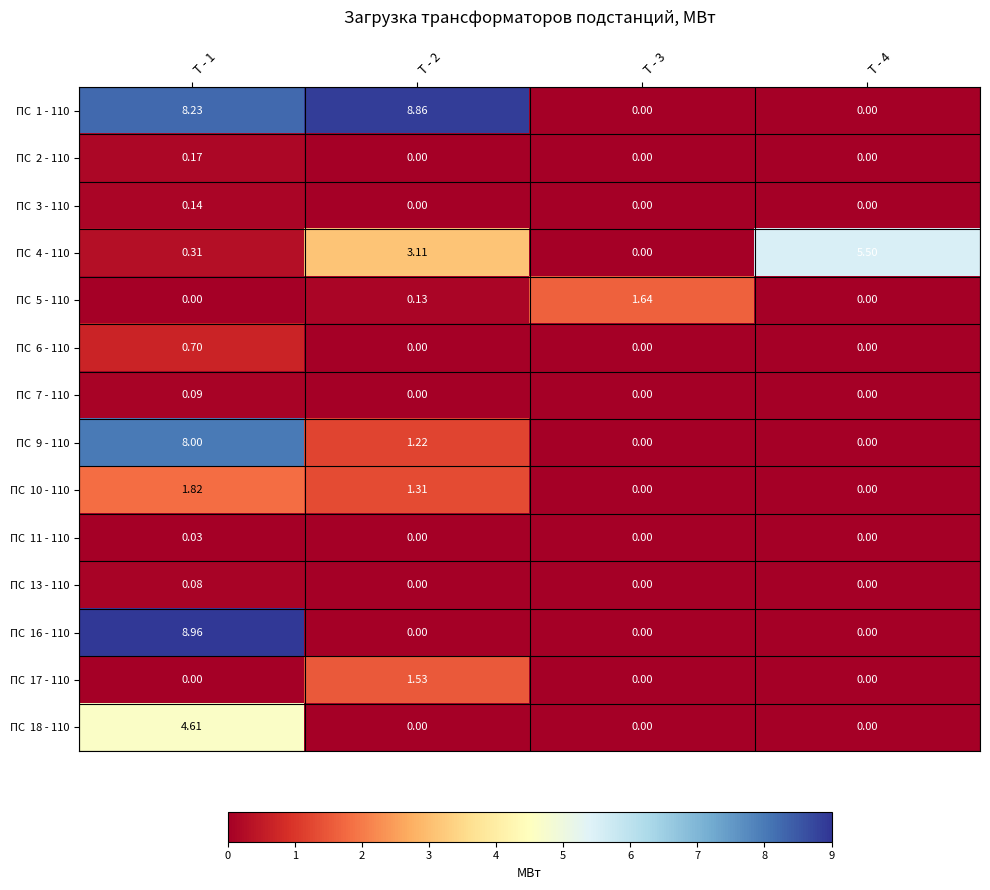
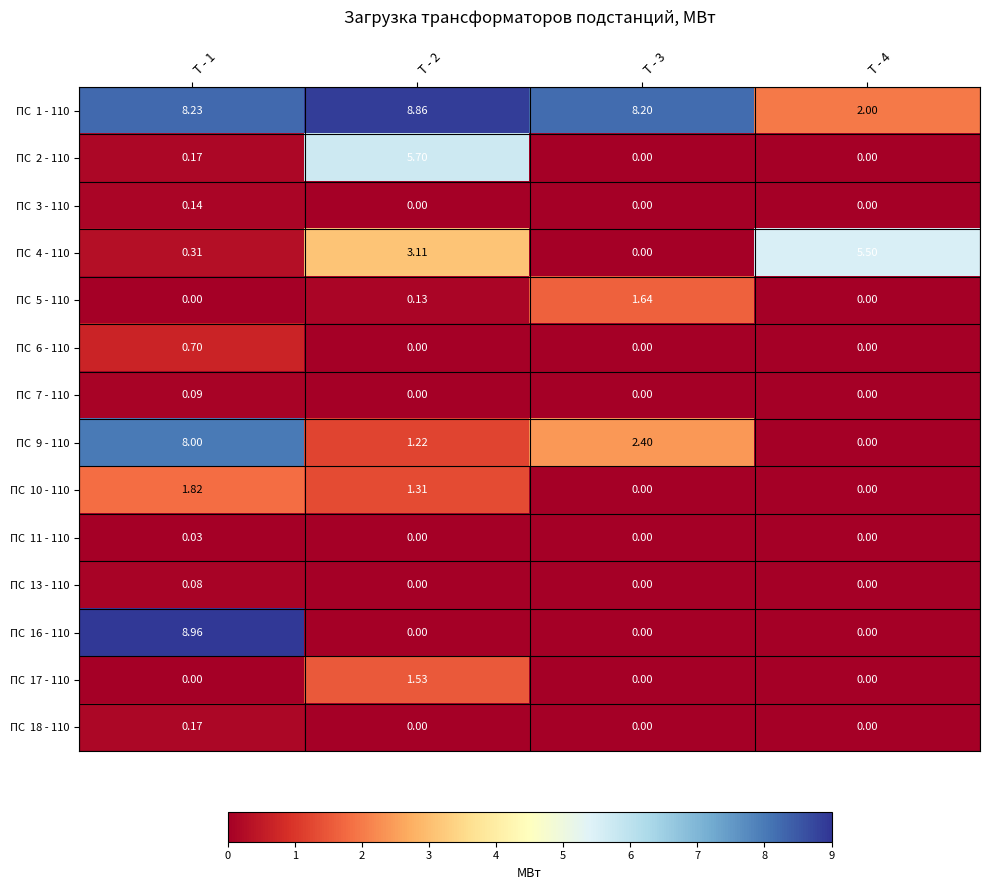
ПС 1 - 110, Т - 3: 0.00 -> 8.20
ПС 1 - 110, Т - 4: 0.00 -> 2.00
ПС 2 - 110, Т - 2: 0.00 -> 5.70
ПС 9 - 110, Т - 3: 0.00 -> 2.40
ПС 18 - 110, Т - 1: 4.61 -> 0.17
